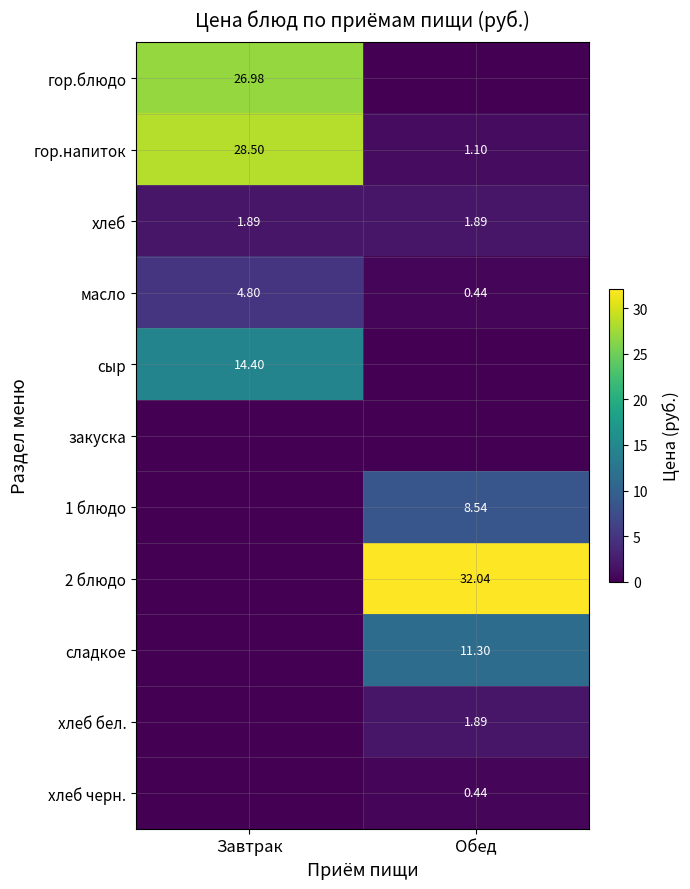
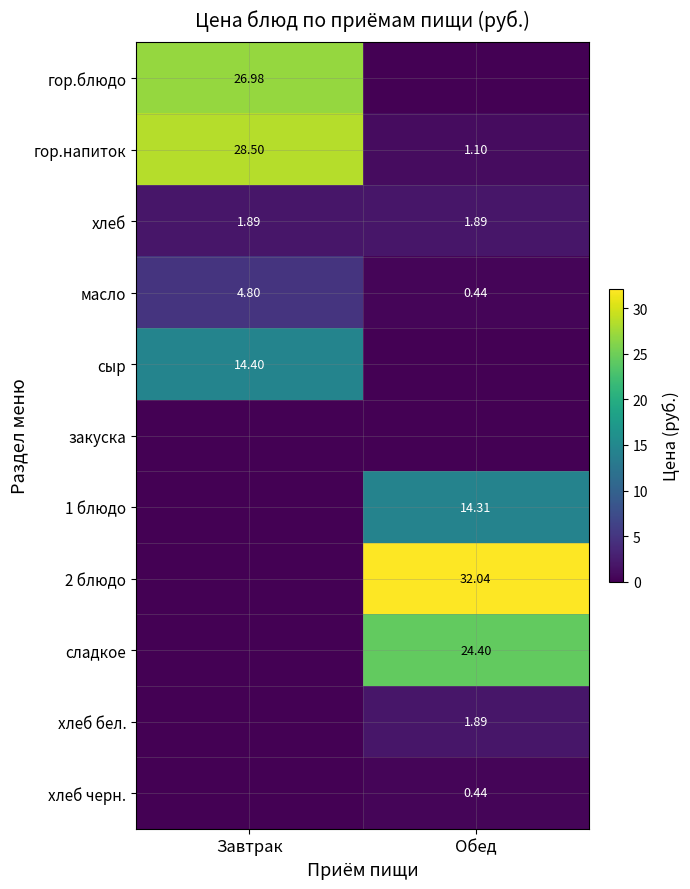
1 блюдо, Обед: 8.54 -> 14.31
сладкое, Обед: 11.30 -> 24.40
